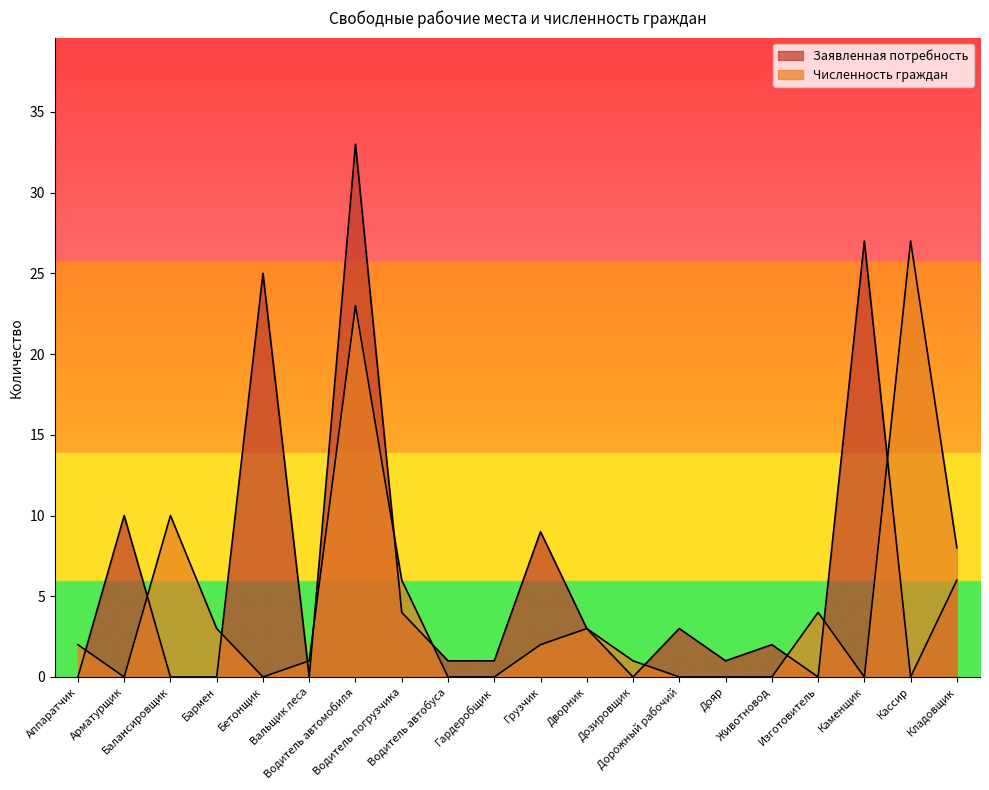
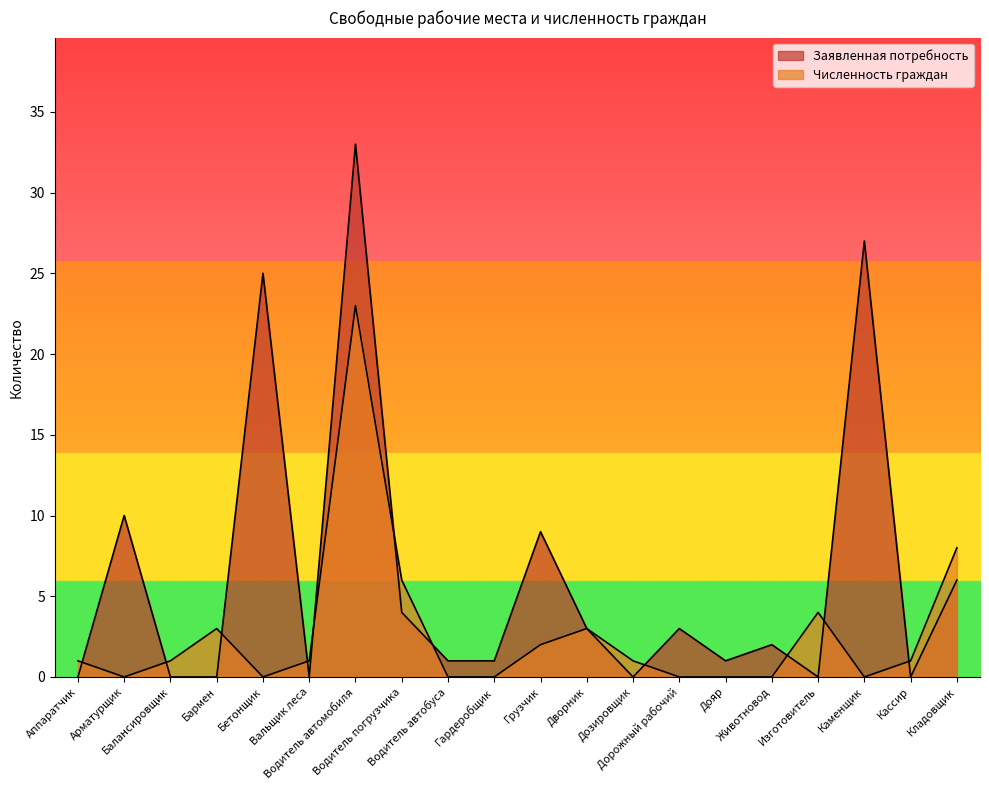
Численность граждан, Аппаратчик: 2 -> 1
Численность граждан, Балансировщик: 10 -> 1
Численность граждан, Кассир: 27 -> 1
